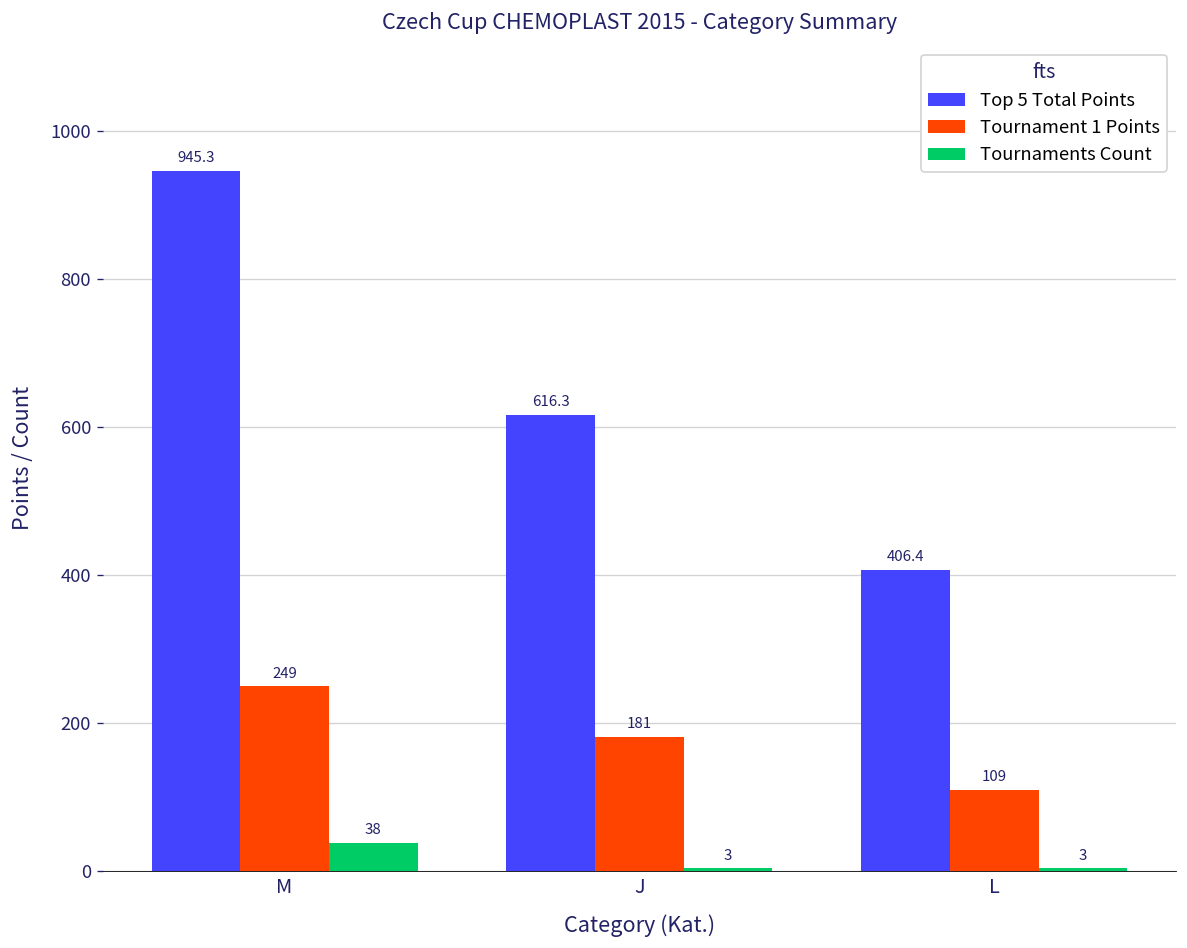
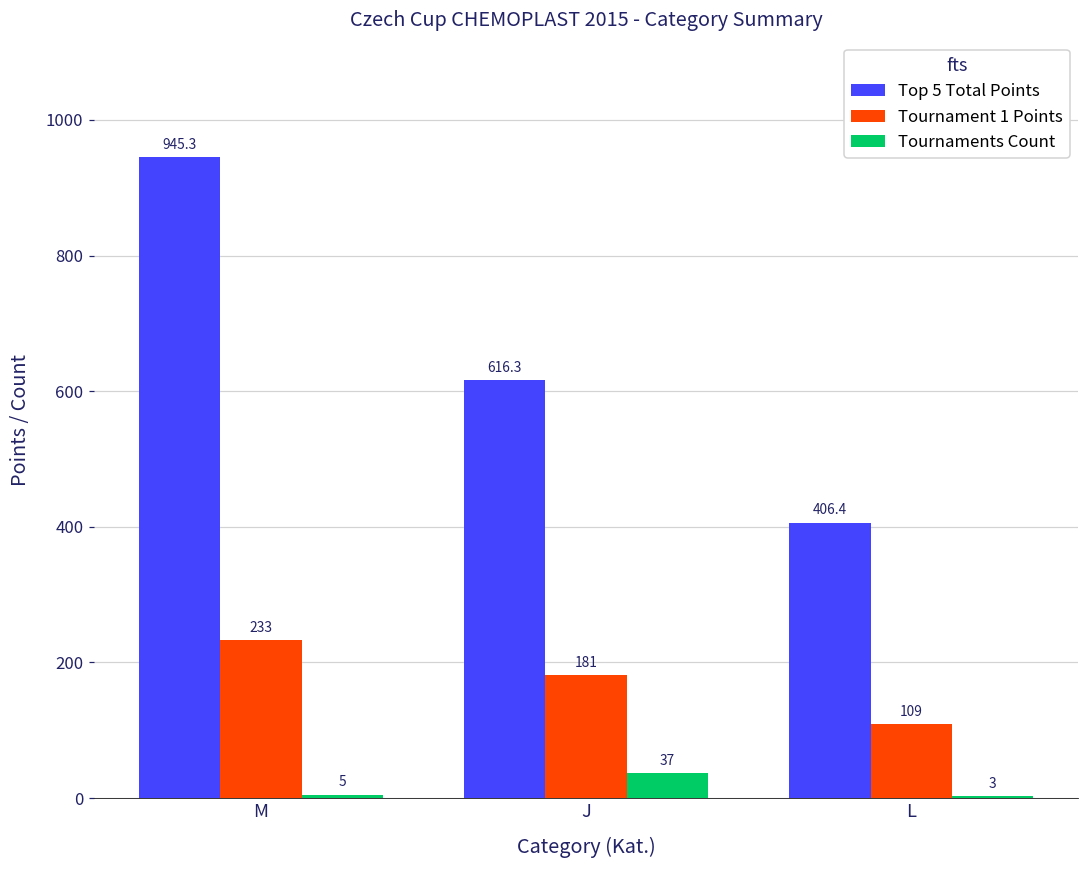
Tournament 1 Points, M: 249 -> 233
Tournaments Count, M: 38 -> 5
Tournaments Count, J: 3 -> 37
